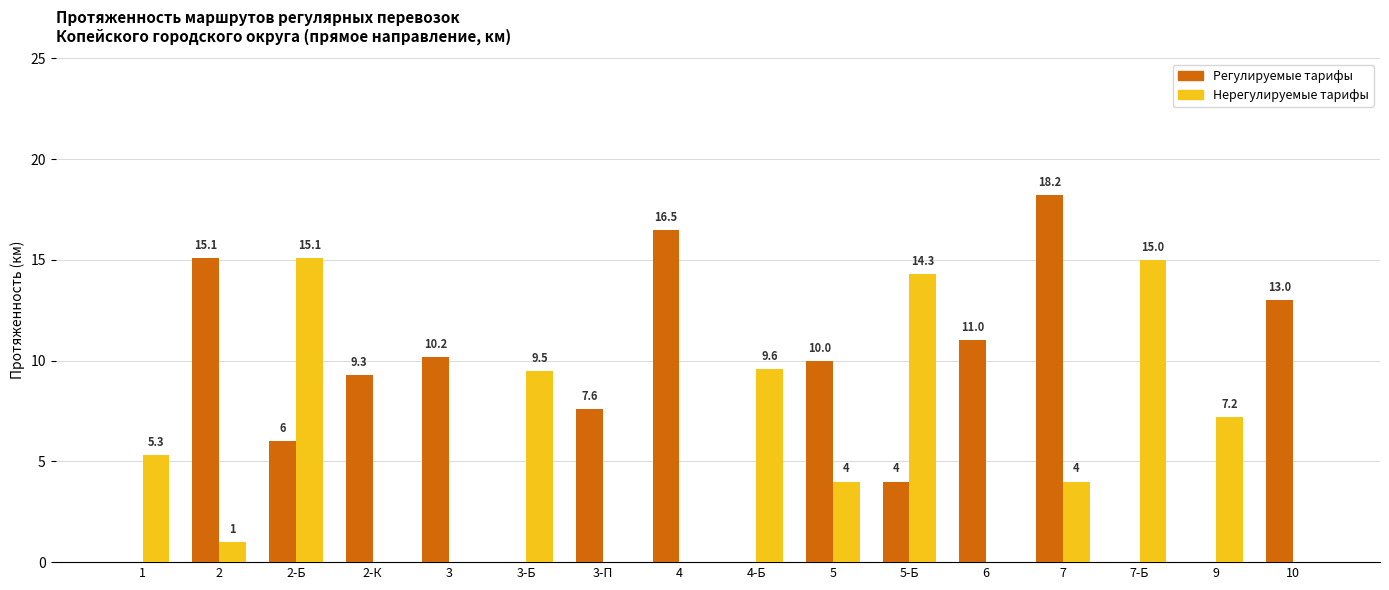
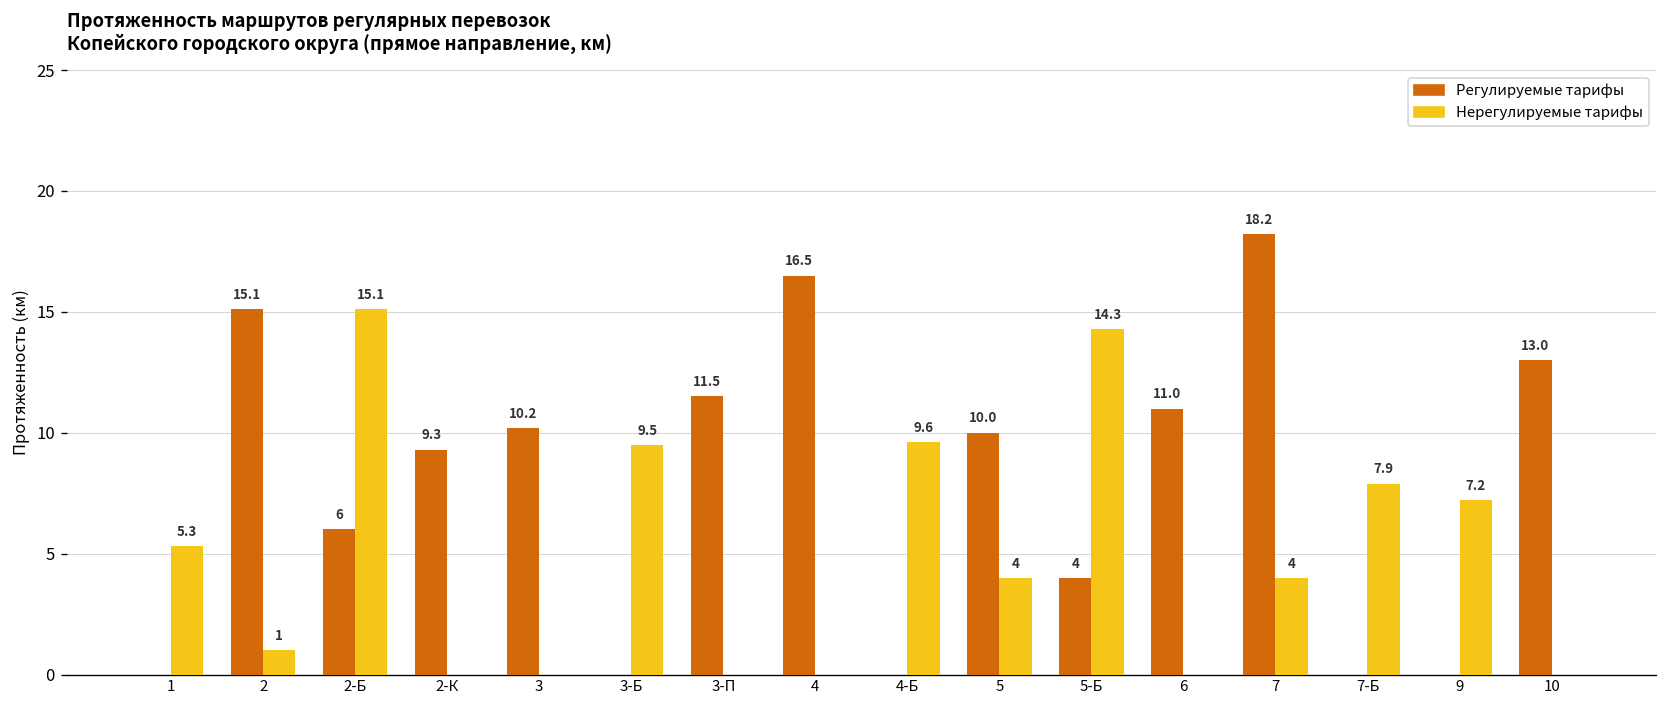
Регулируемые тарифы, 3-П: 7.6 -> 11.5
Нерегулируемые тарифы, 7-Б: 15.0 -> 7.9
